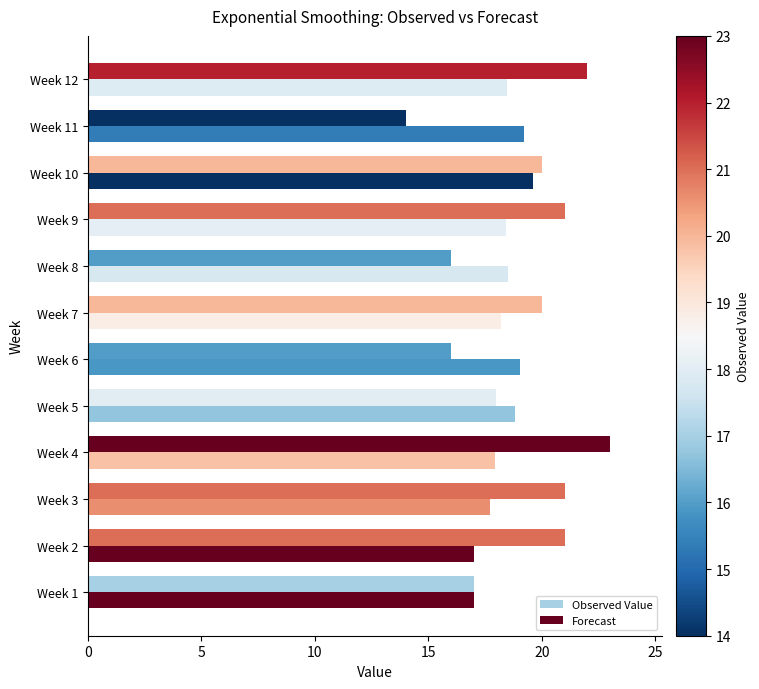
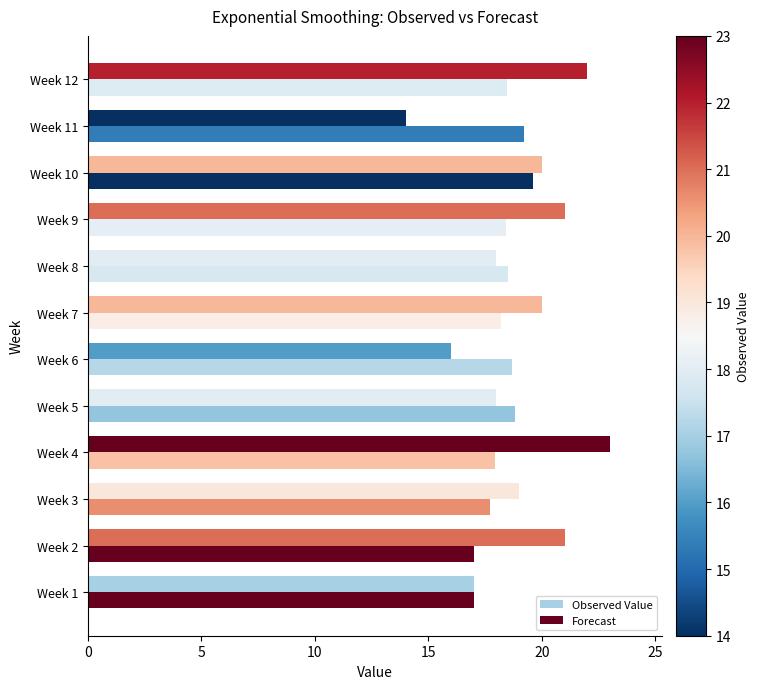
Observed Value, Week 8: 16 -> 18
Forecast, Week 6: 19.1 -> 18.7
Observed Value, Week 3: 21 -> 19
